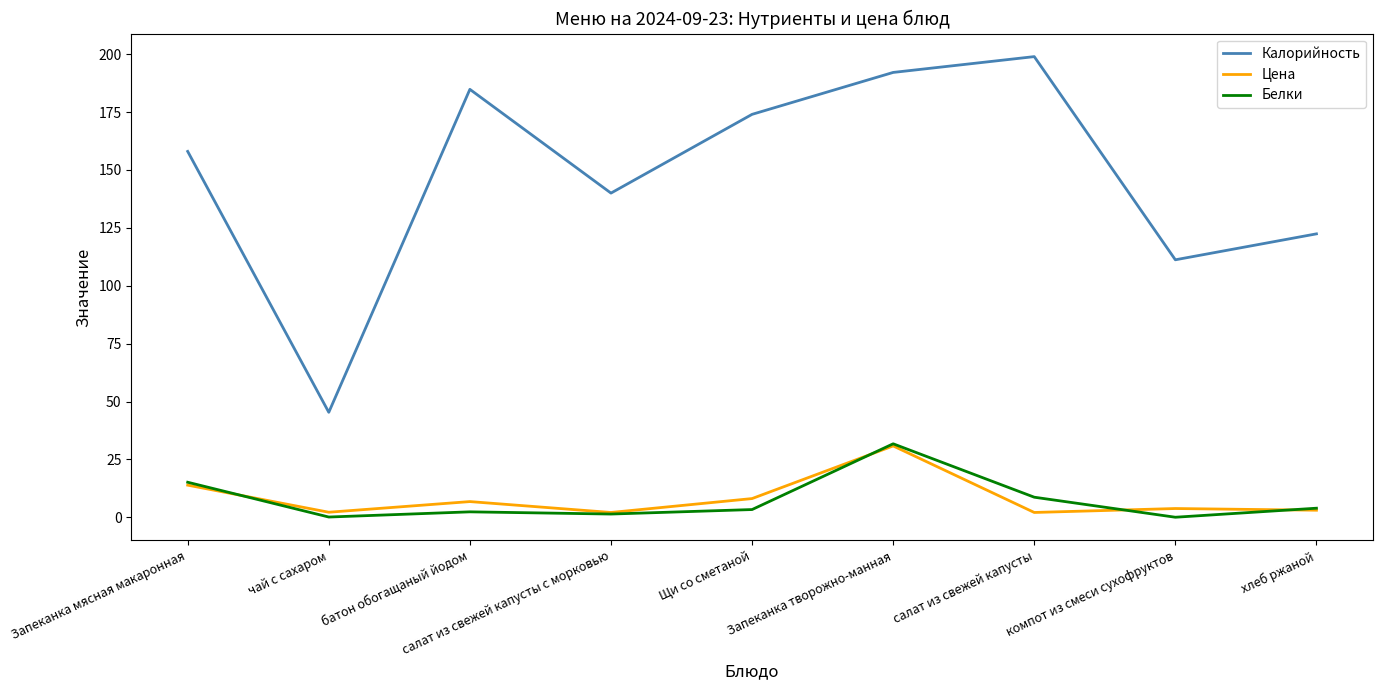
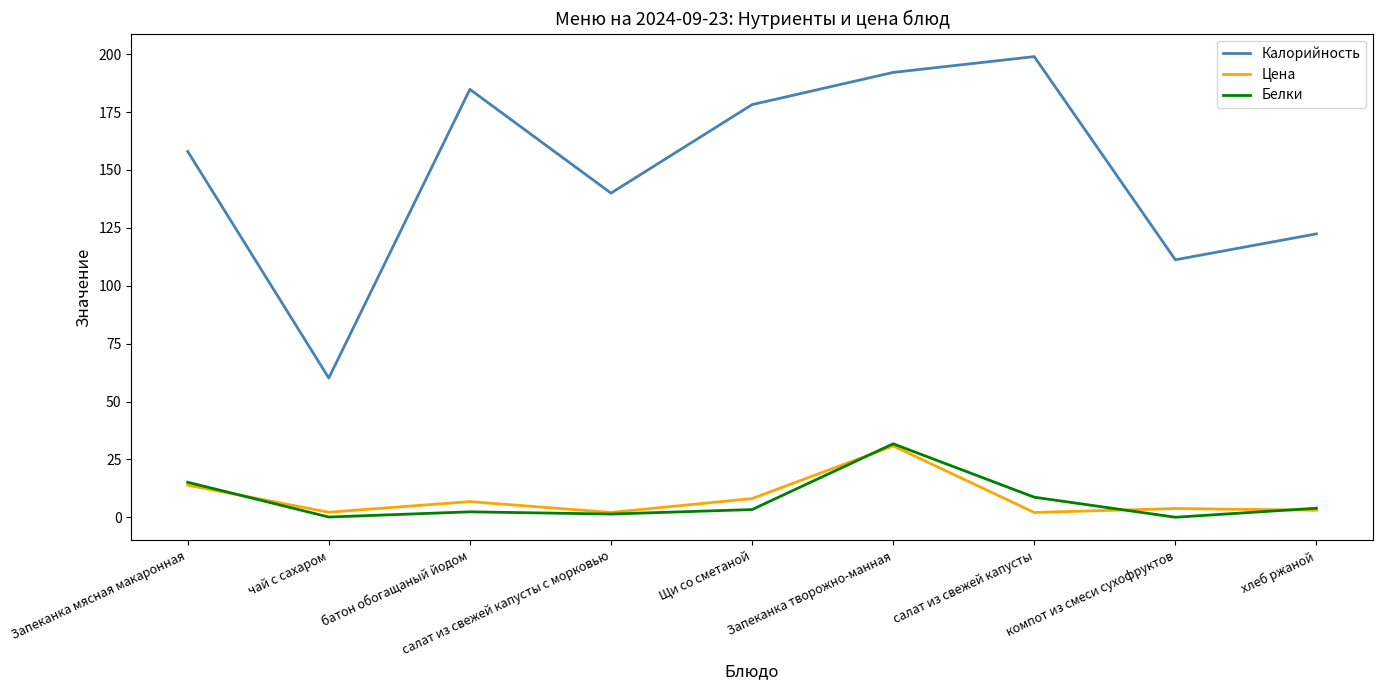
Калорийность, чай с сахаром: 45 -> 60
Калорийность, Щи со сметаной: 174 -> 178
